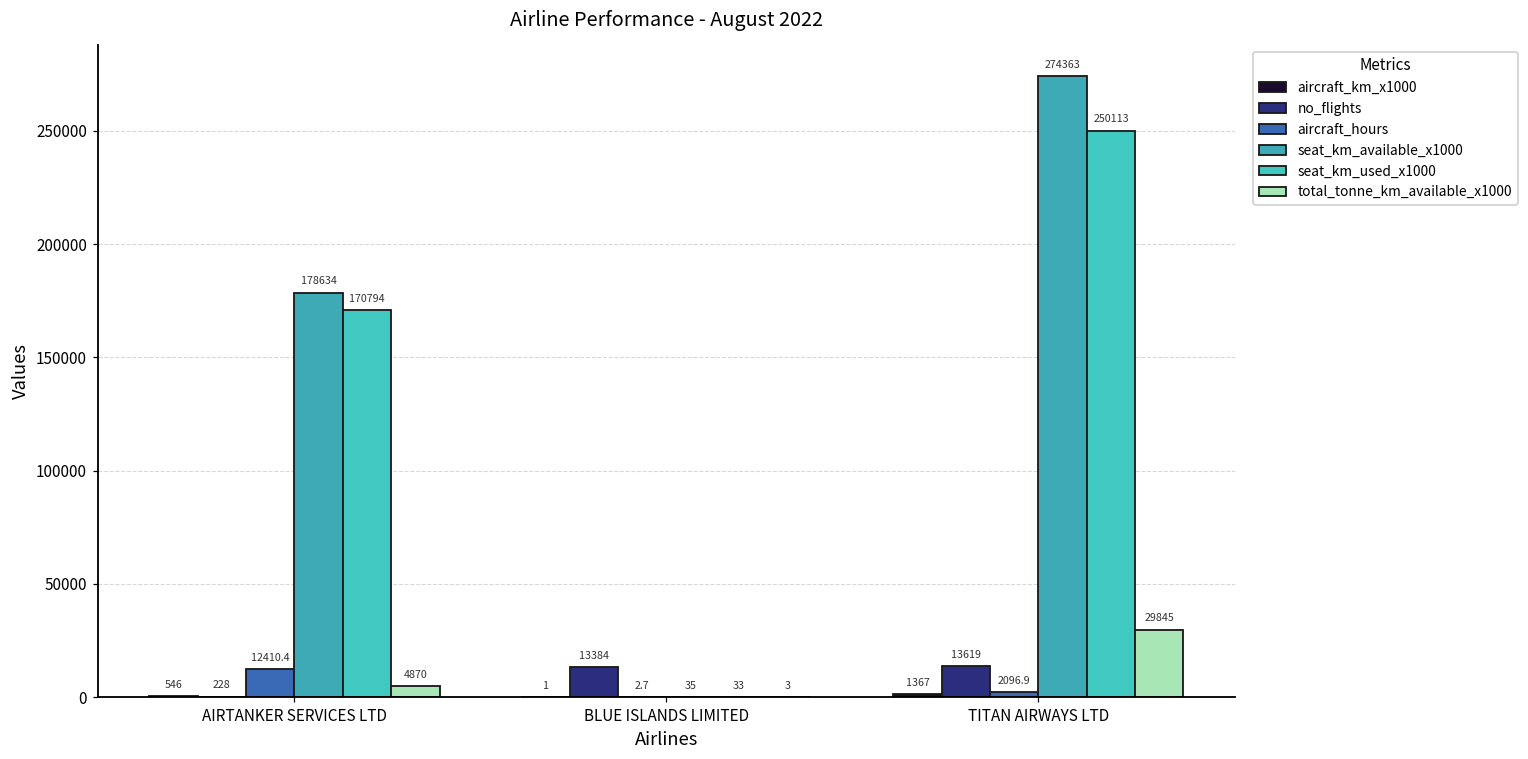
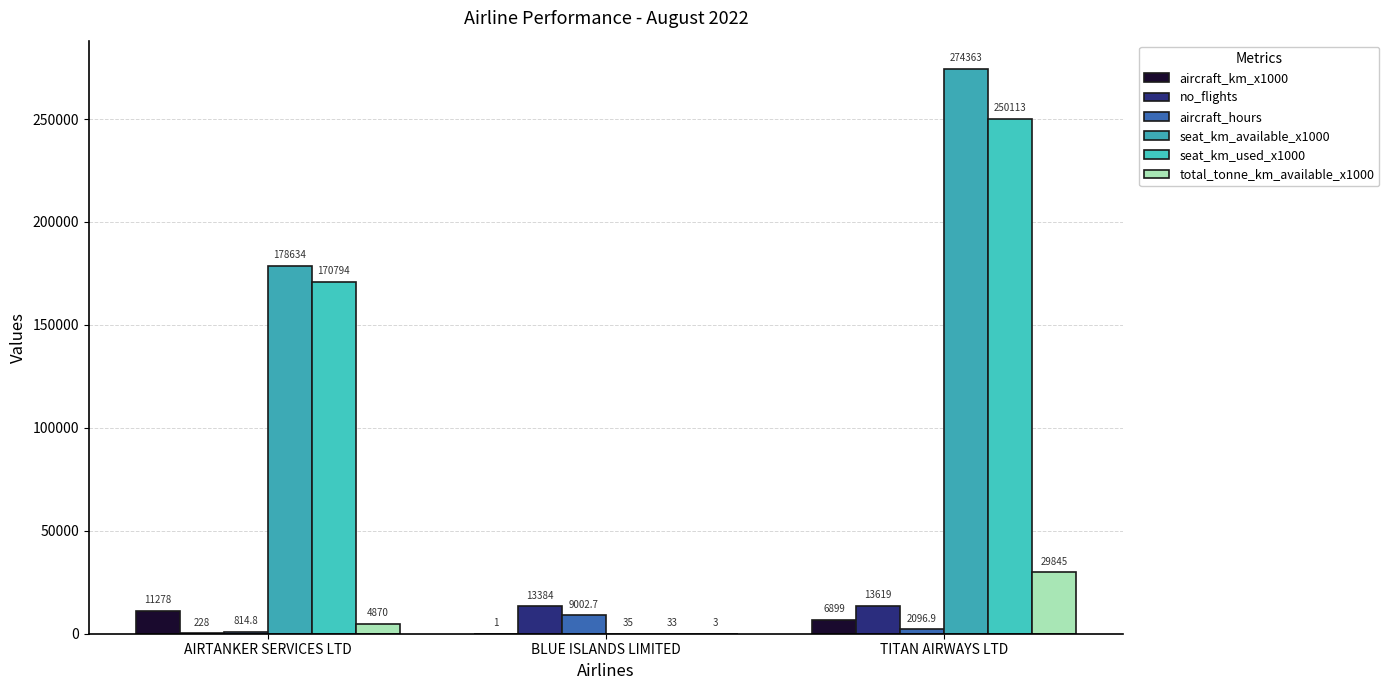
aircraft_km_x1000, AIRTANKER SERVICES LTD: 546 -> 11278
aircraft_hours, AIRTANKER SERVICES LTD: 12410.4 -> 814.8
aircraft_hours, BLUE ISLANDS LIMITED: 2.7 -> 9002.7
aircraft_km_x1000, TITAN AIRWAYS LTD: 1367 -> 6899
